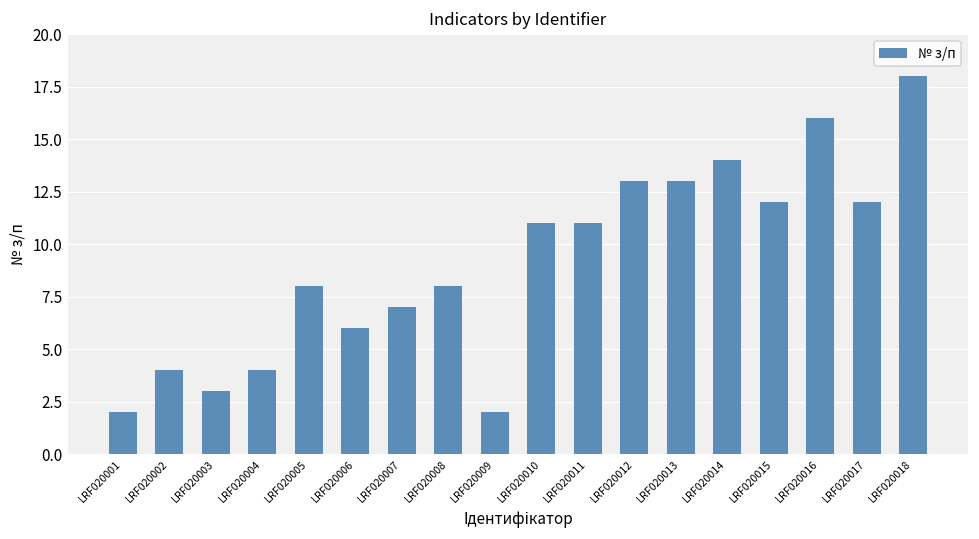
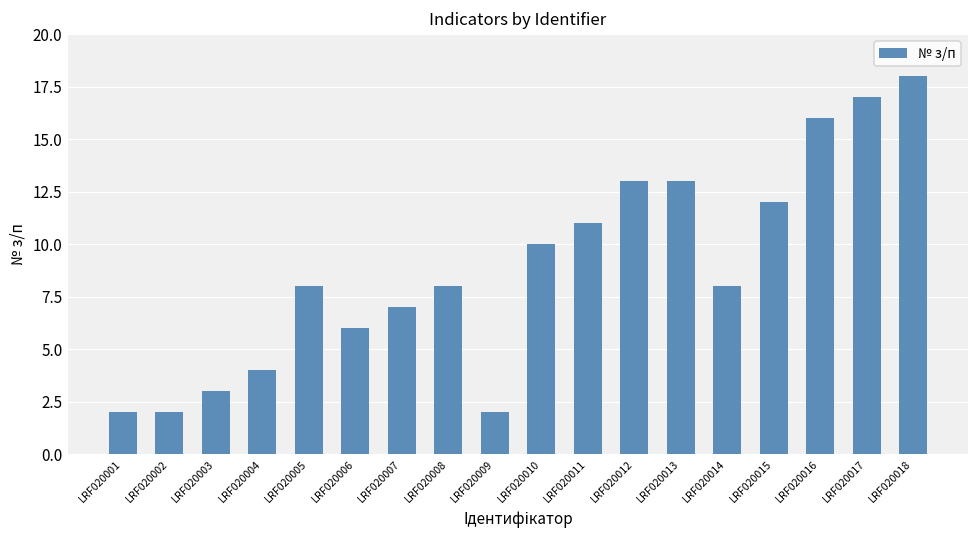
LRF020002: 4 -> 2
LRF020010: 11 -> 10
LRF020014: 14 -> 8
LRF020017: 12 -> 17
